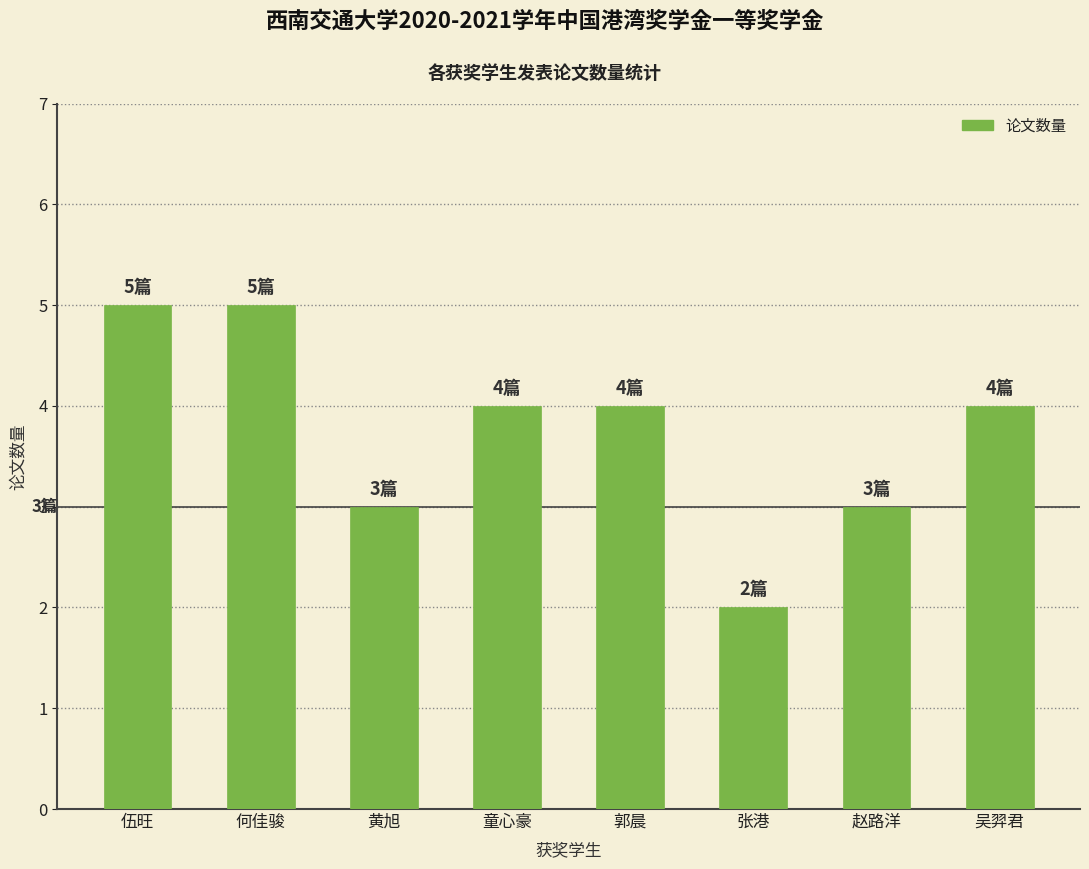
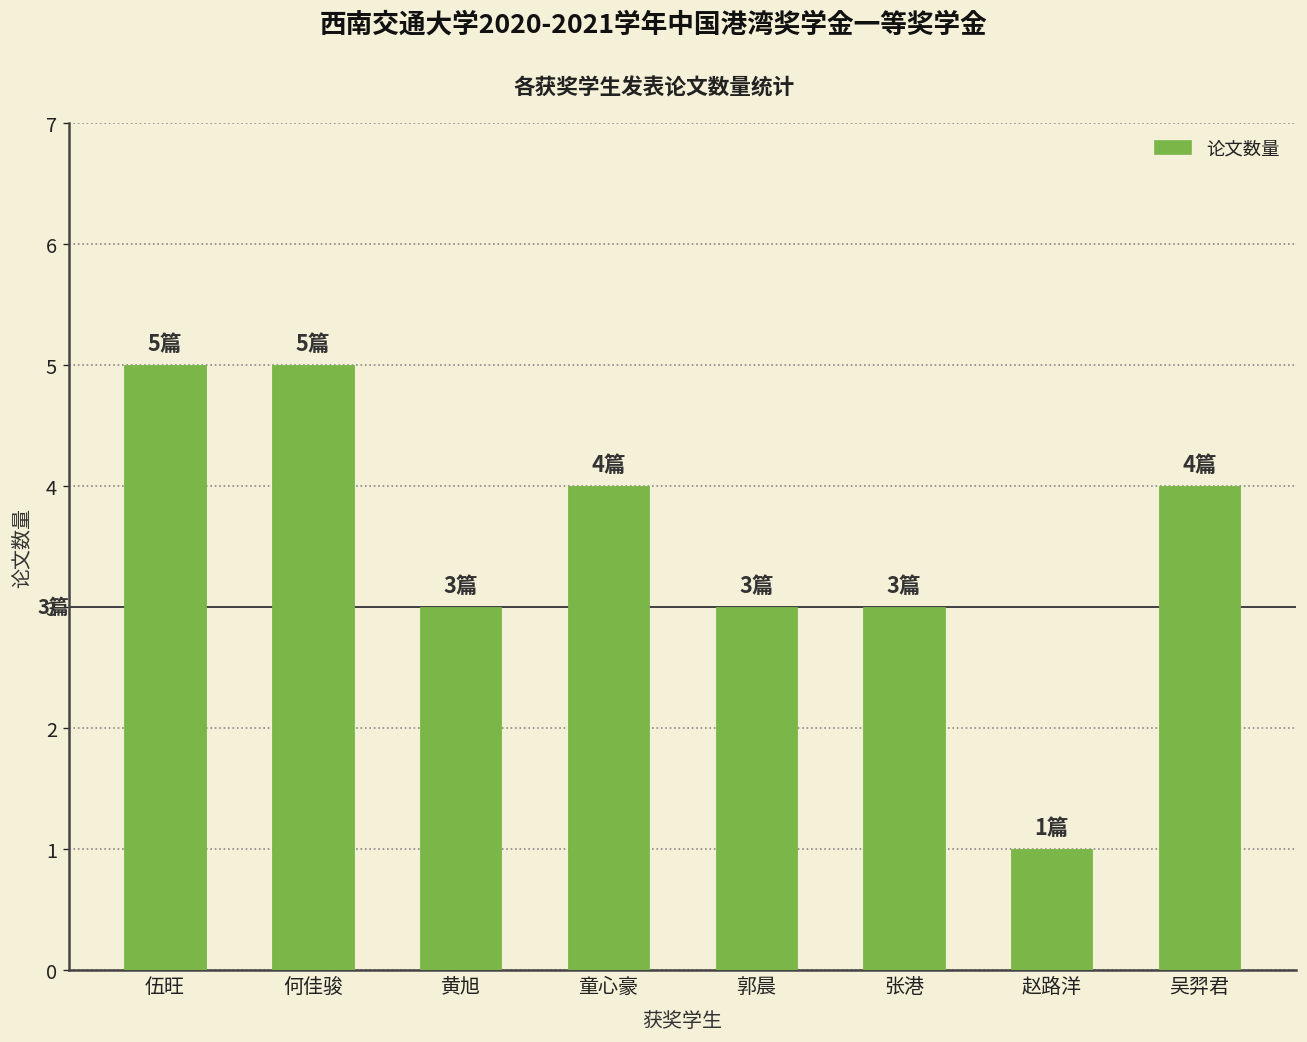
郭晨: 4篇 -> 3篇
张港: 2篇 -> 3篇
赵路洋: 3篇 -> 1篇
